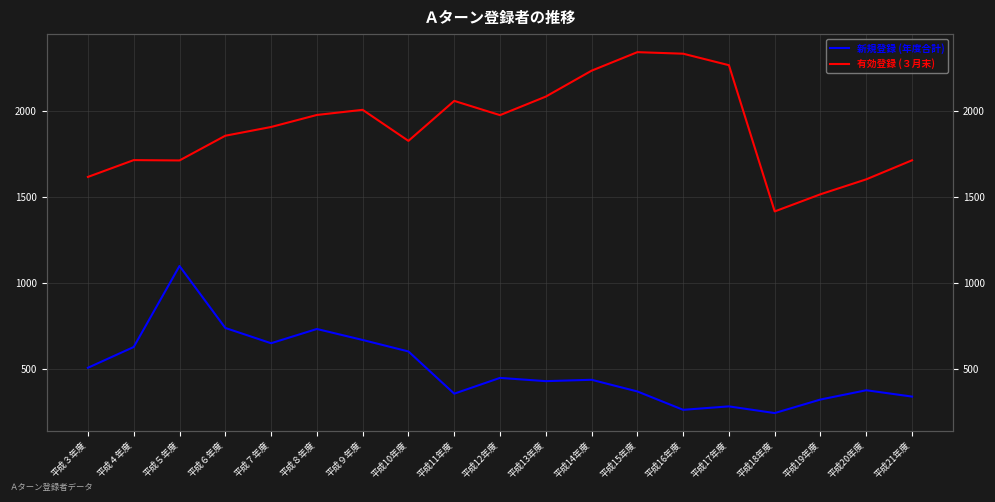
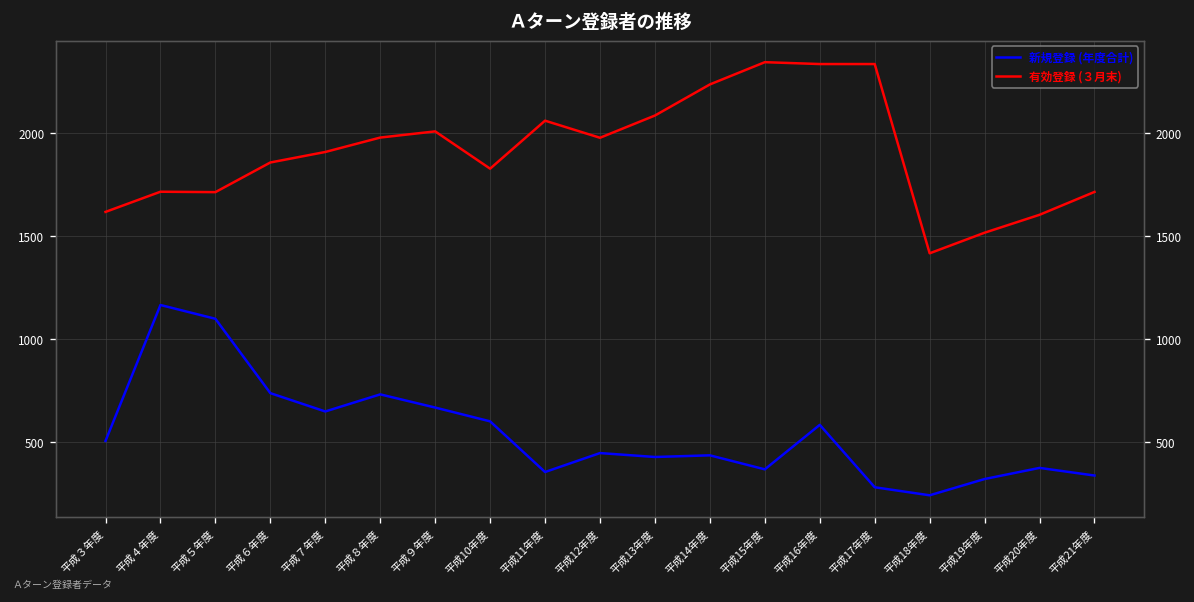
新規登録 (年度合計), 平成４年度: 630 -> 1170
新規登録 (年度合計), 平成16年度: 260 -> 580
有効登録 (３月末), 平成17年度: 2270 -> 2340
